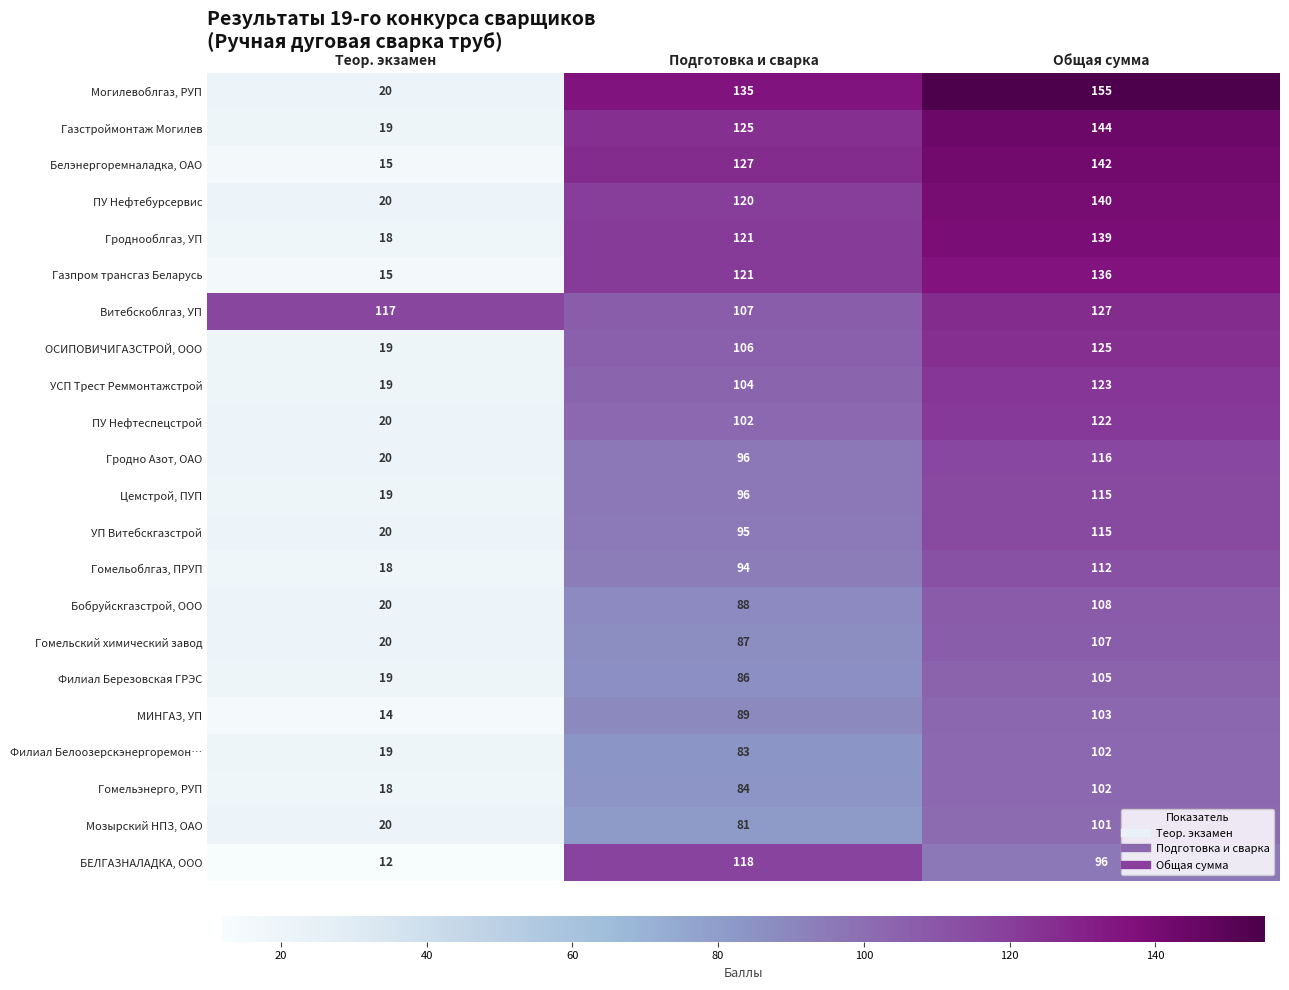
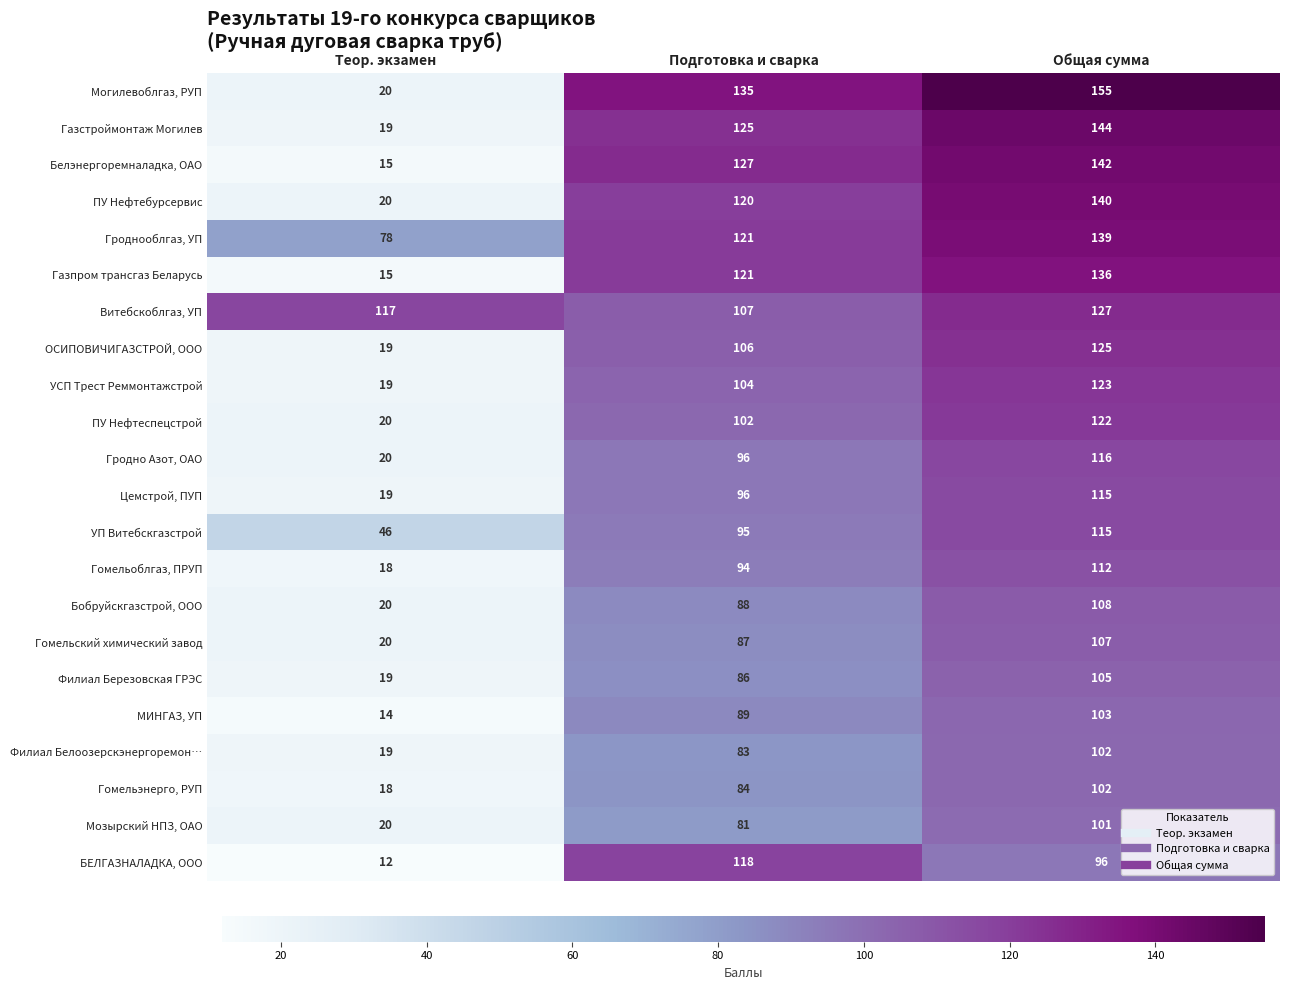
Гроднооблгаз, УП, Теор. экзамен: 18 -> 78
УП Витебскгазстрой, Теор. экзамен: 20 -> 46
